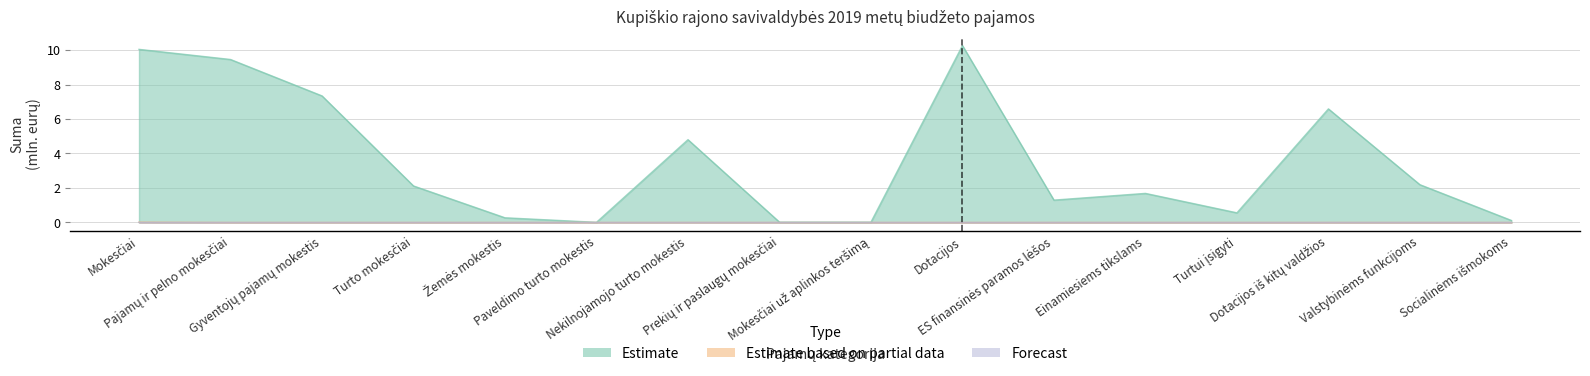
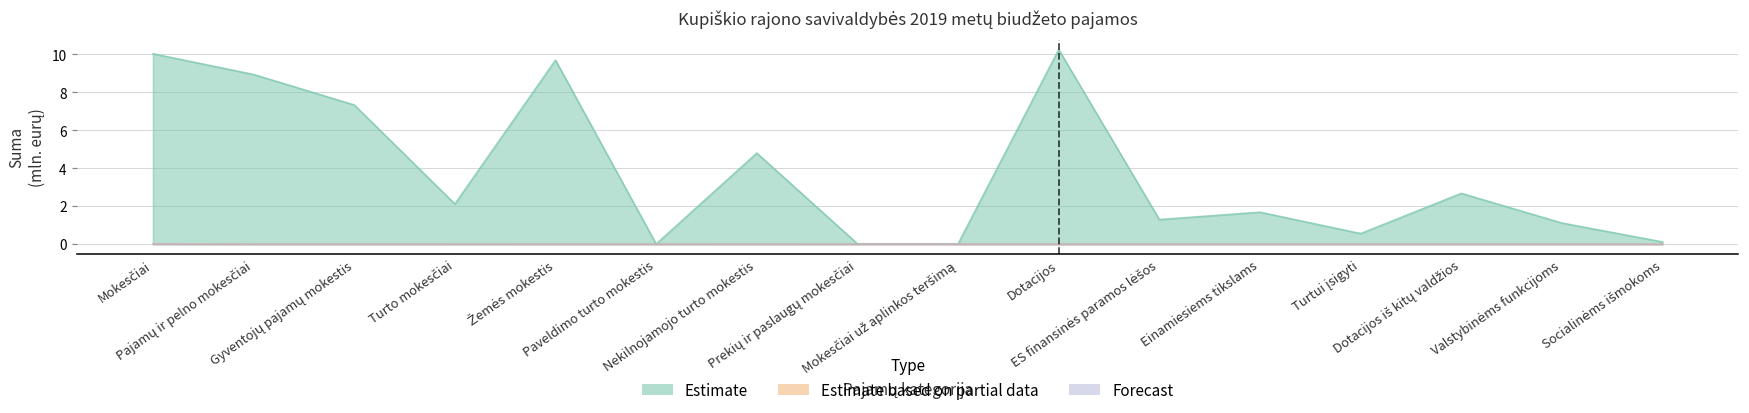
Estimate, Pajamų ir pelno mokesčiai: 9.5 -> 8.9
Estimate, Žemės mokestis: 0.3 -> 9.7
Estimate, Dotacijos iš kitų valdžios: 6.6 -> 2.7
Estimate, Valstybinėms funkcijoms: 2.2 -> 1.1
